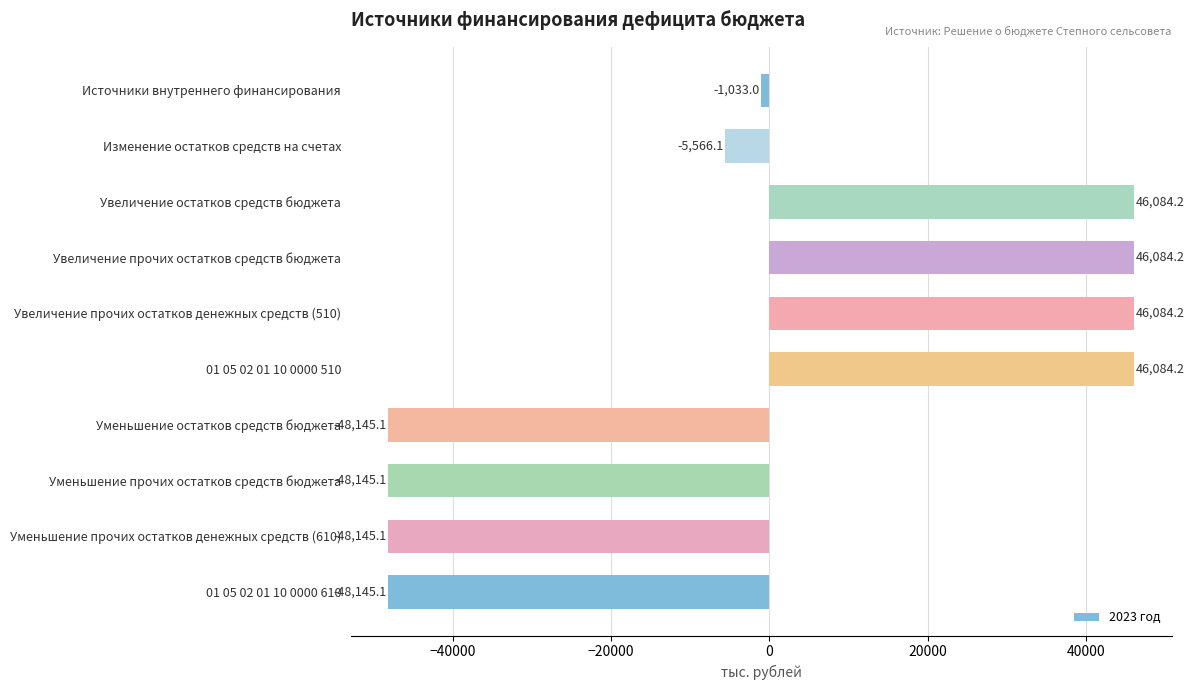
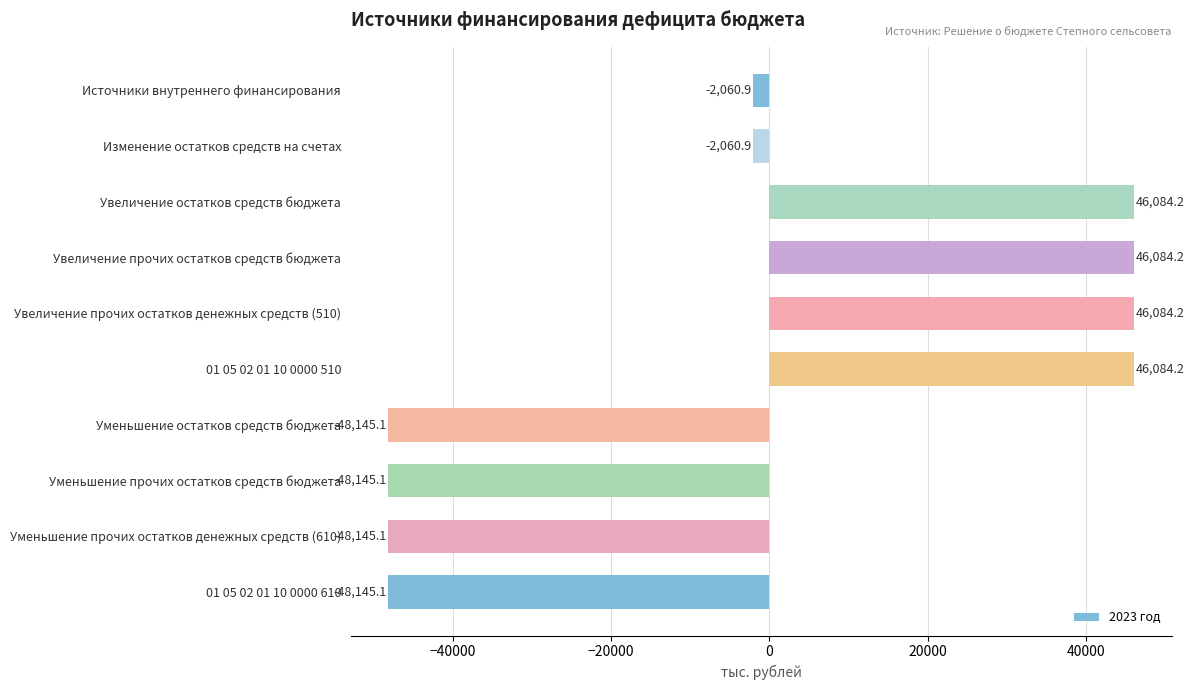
Источники внутреннего финансирования: -1,033.0 -> -2,060.9
Изменение остатков средств на счетах: -5,566.1 -> -2,060.9
